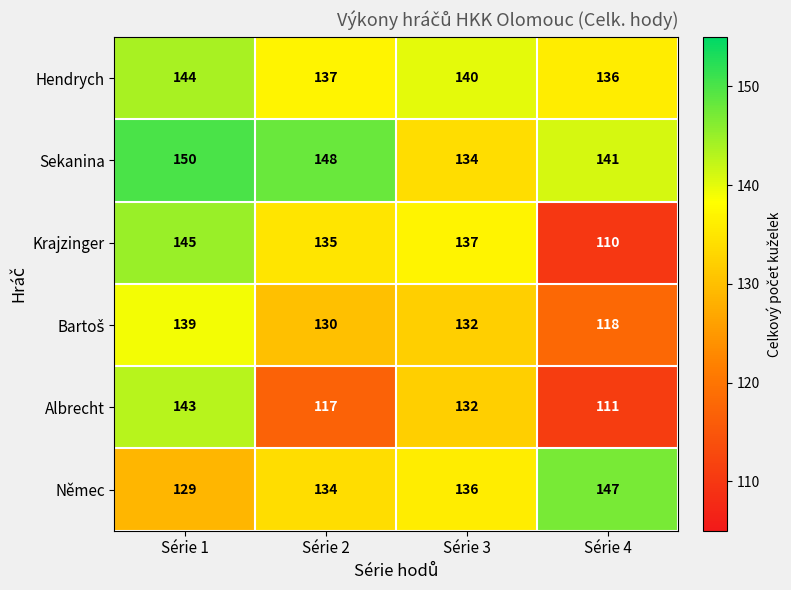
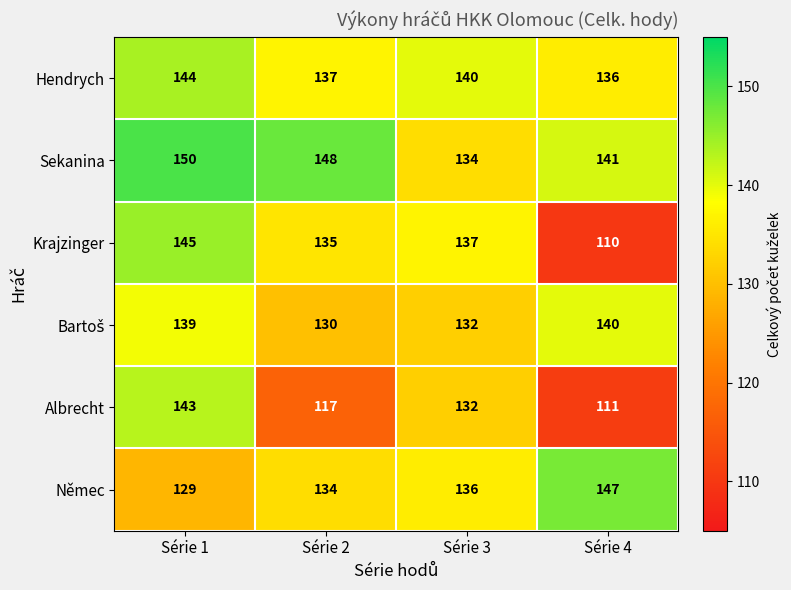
Bartoš, Série 4: 118 -> 140
